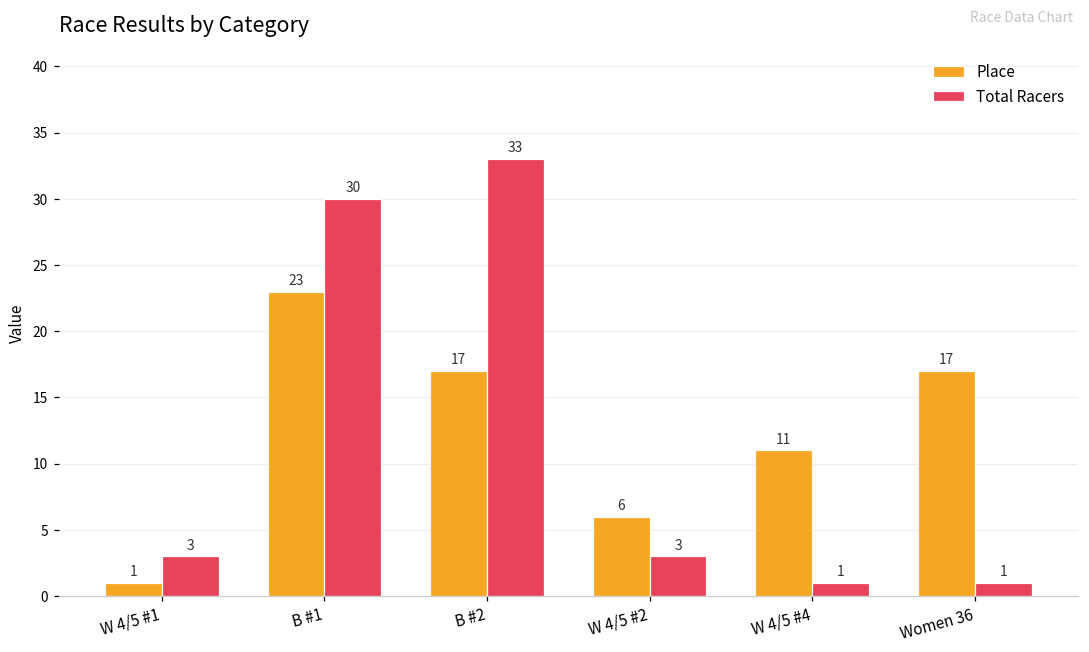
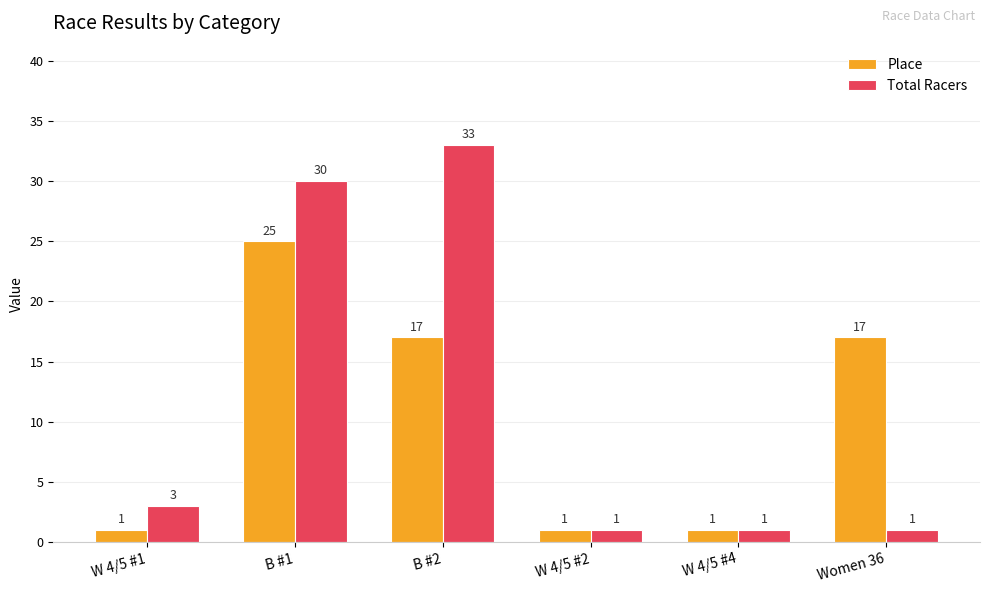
Place, B #1: 23 -> 25
Place, W 4/5 #2: 6 -> 1
Total Racers, W 4/5 #2: 3 -> 1
Place, W 4/5 #4: 11 -> 1
